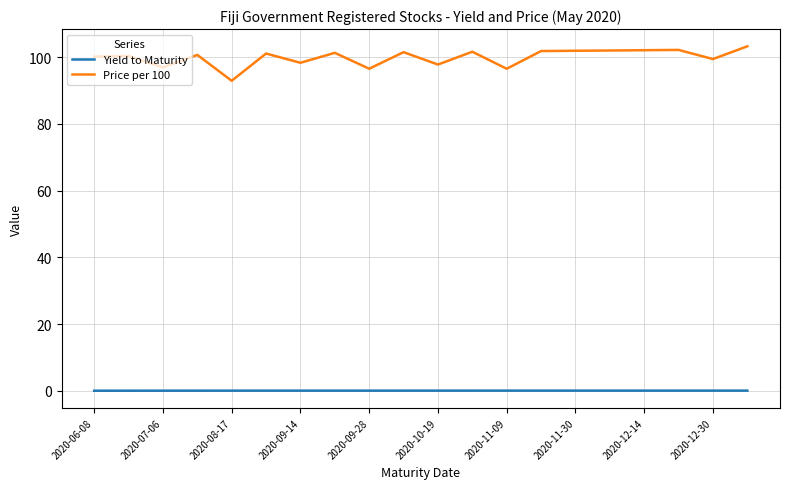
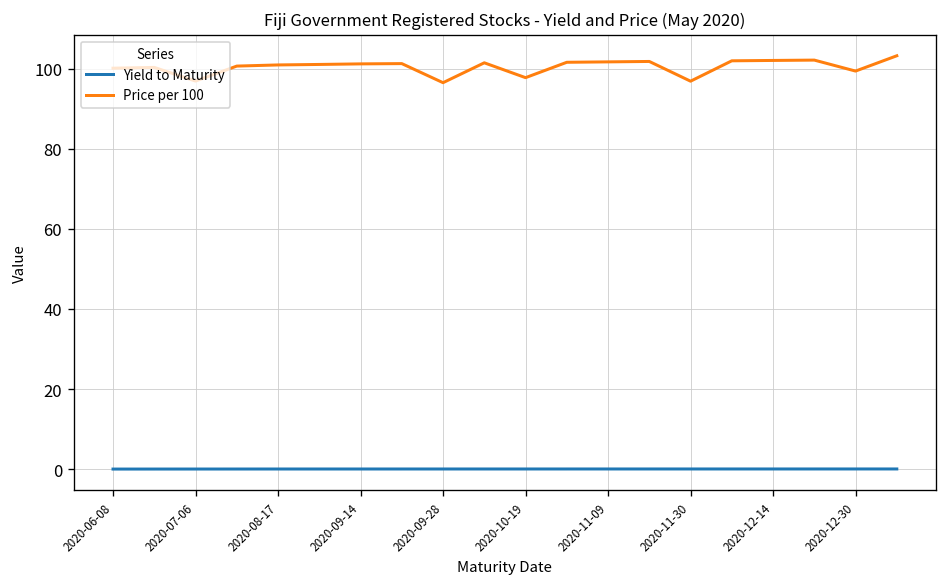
Price per 100, 2020-08-17: 93 -> 101
Price per 100, 2020-09-14: 98 -> 101
Price per 100, 2020-11-09: 97 -> 102
Price per 100, 2020-11-30: 102 -> 97
